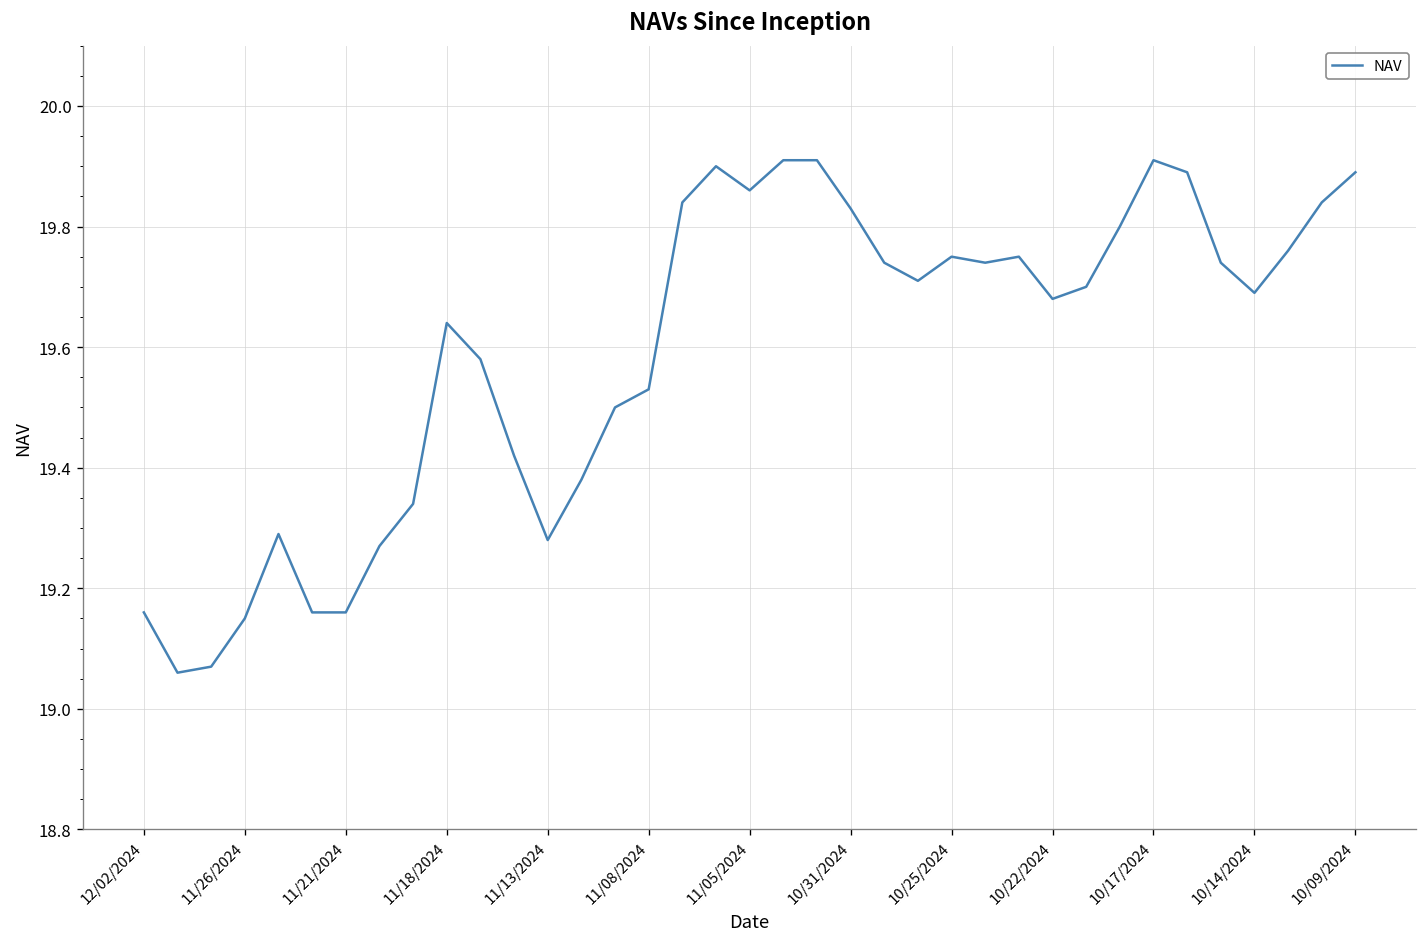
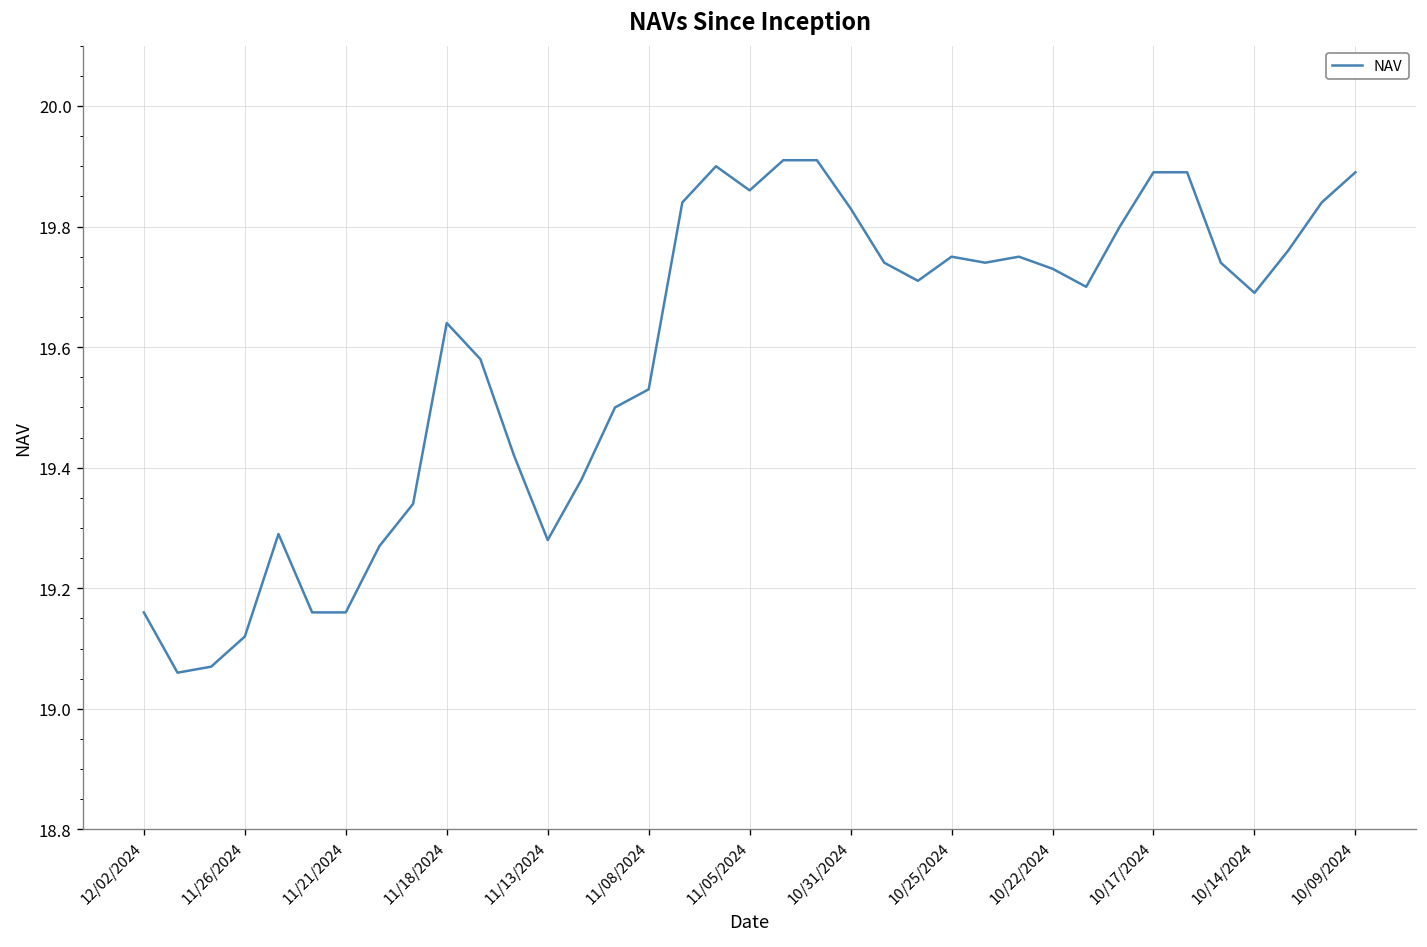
11/26/2024: 19.15 -> 19.12
10/22/2024: 19.68 -> 19.73
10/17/2024: 19.91 -> 19.89
